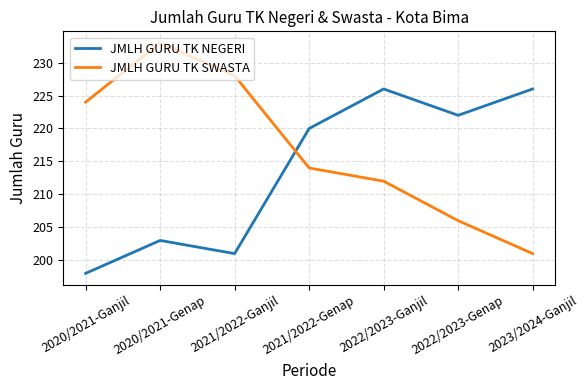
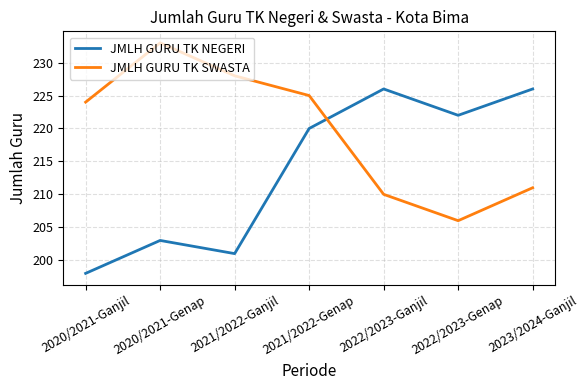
JMLH GURU TK SWASTA, 2021/2022-Genap: 214 -> 225
JMLH GURU TK SWASTA, 2022/2023-Ganjil: 212 -> 210
JMLH GURU TK SWASTA, 2023/2024-Ganjil: 201 -> 211
